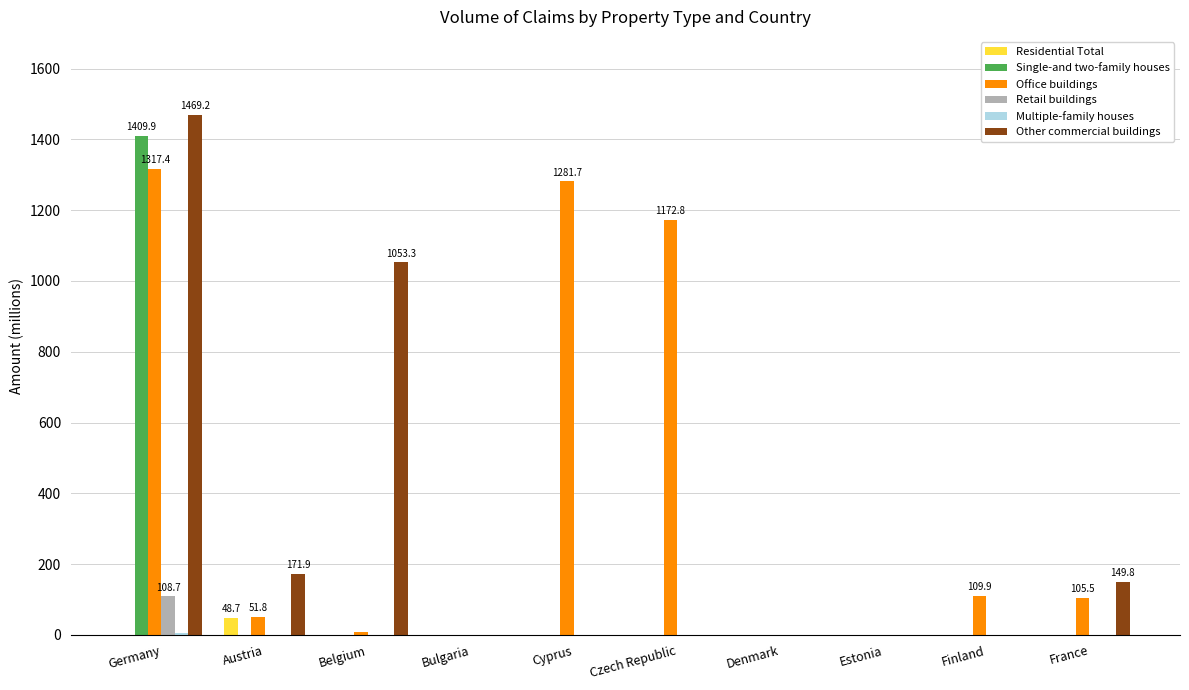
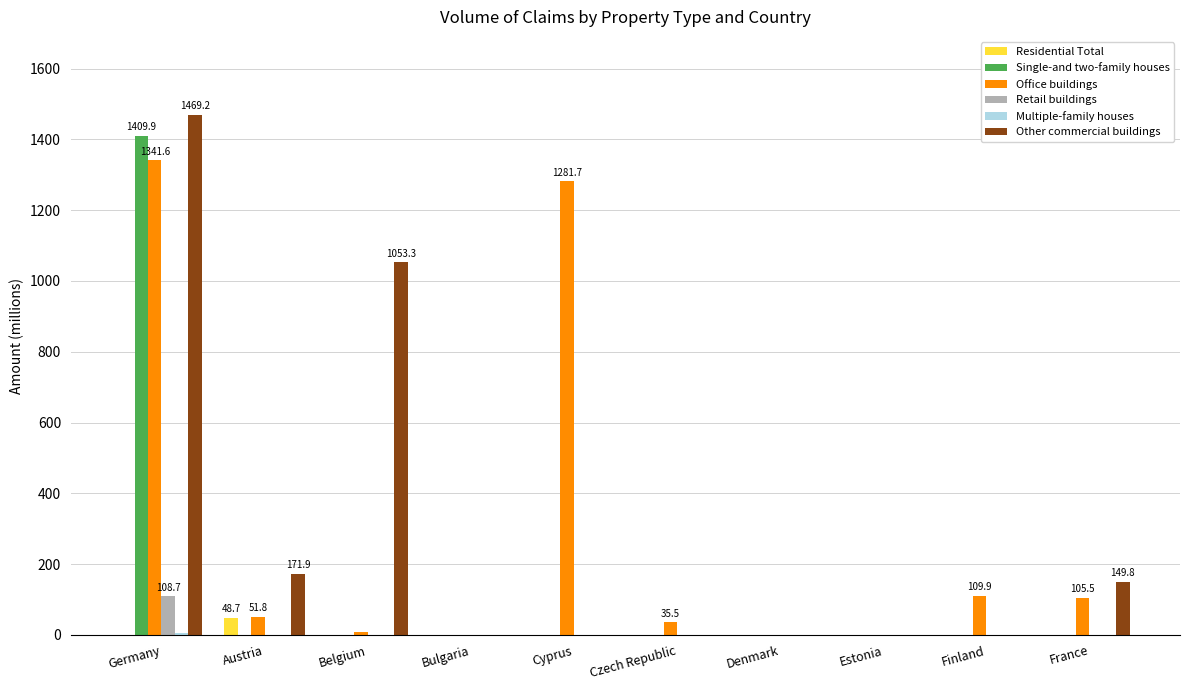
Office buildings, Germany: 1317.4 -> 1341.6
Office buildings, Czech Republic: 1172.8 -> 35.5
